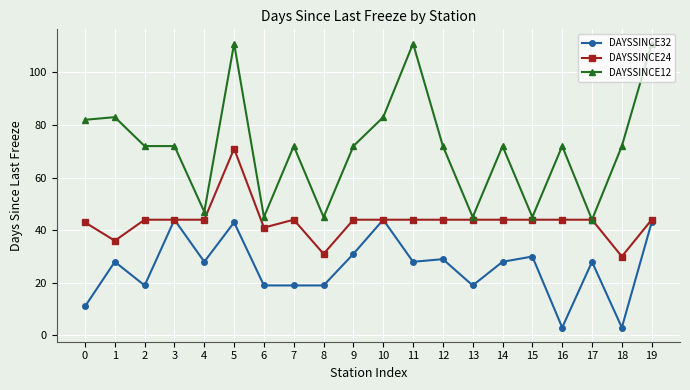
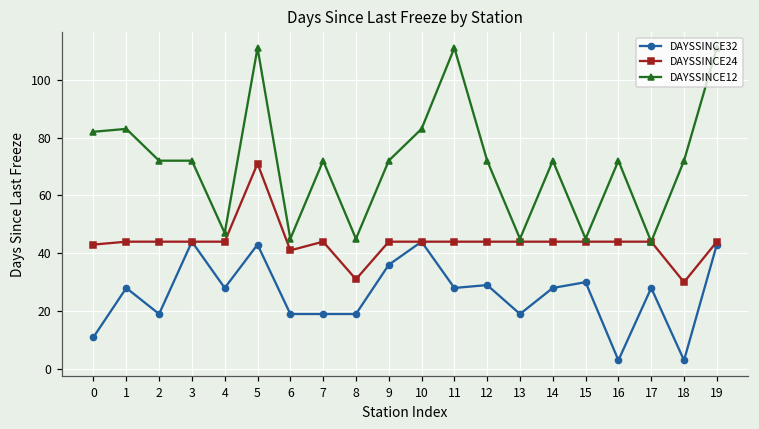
DAYSSINCE24, 1: 36 -> 44
DAYSSINCE32, 9: 31 -> 36
